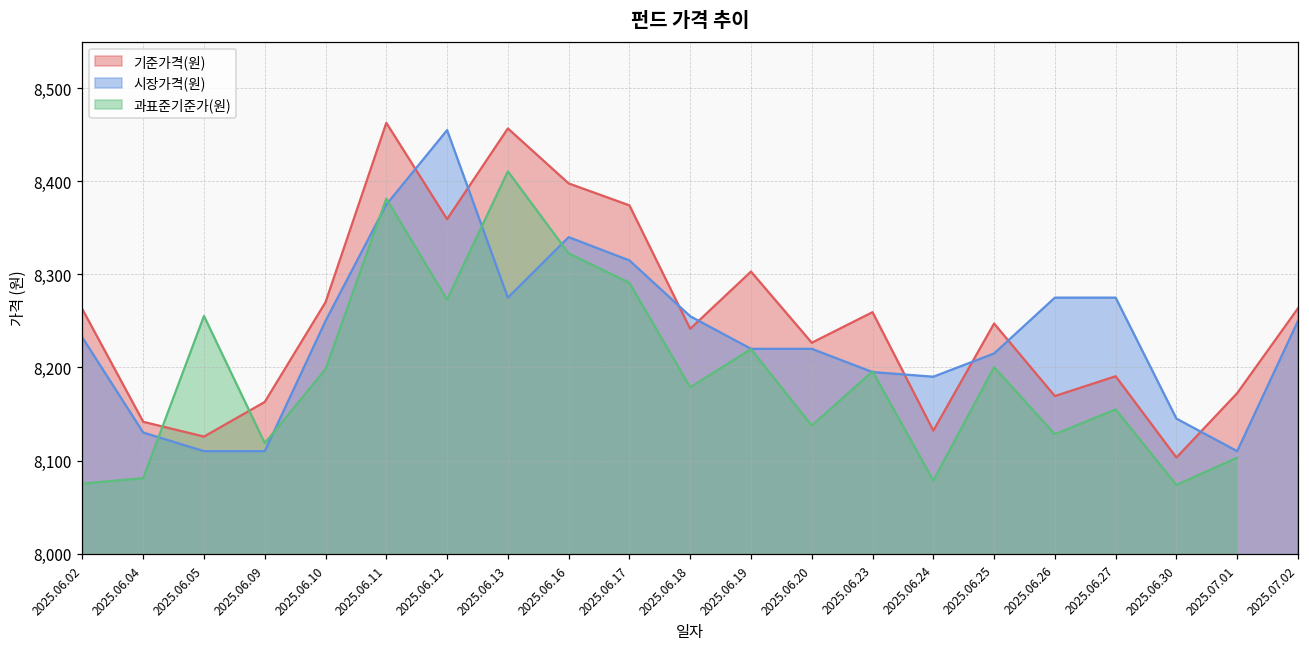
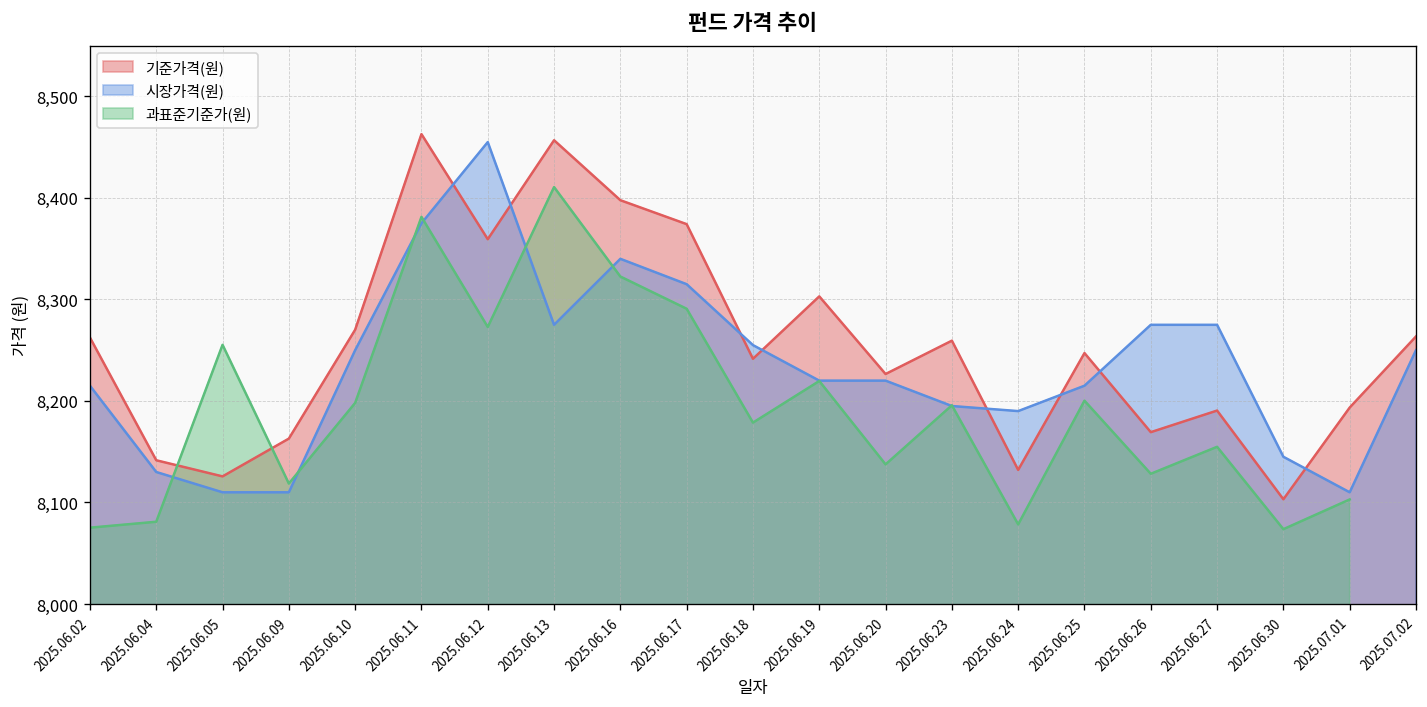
시장가격(원), 2025.06.02: 8,230 -> 8,220
기준가격(원), 2025.07.01: 8,170 -> 8,190
